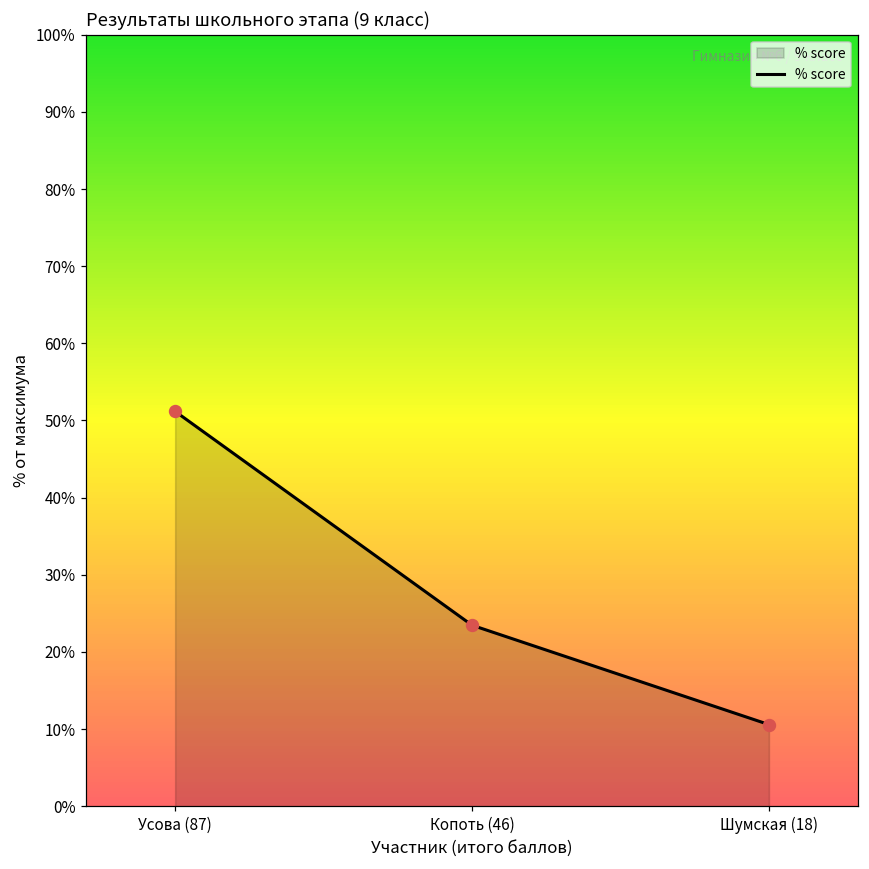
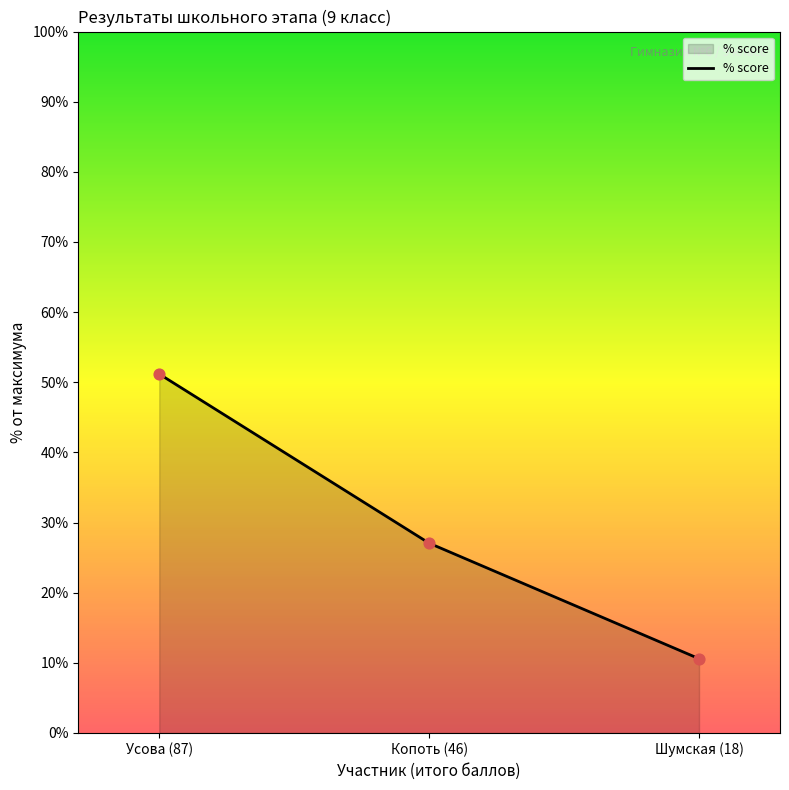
Копоть (46): 23% -> 27%
